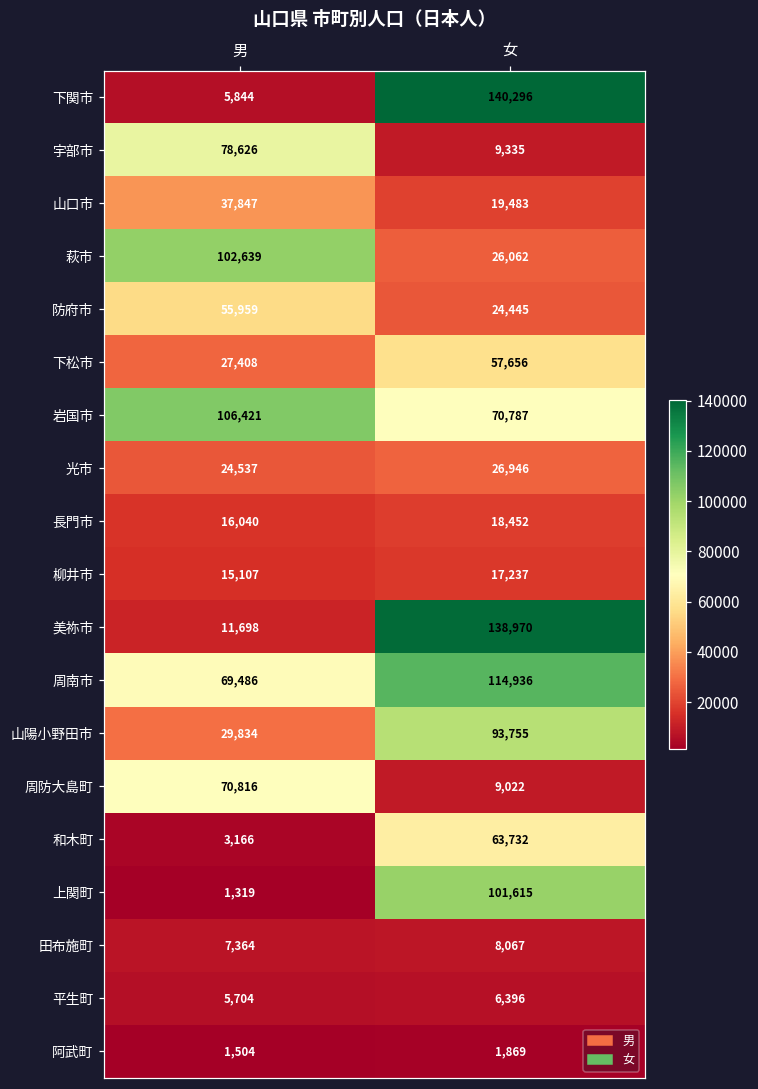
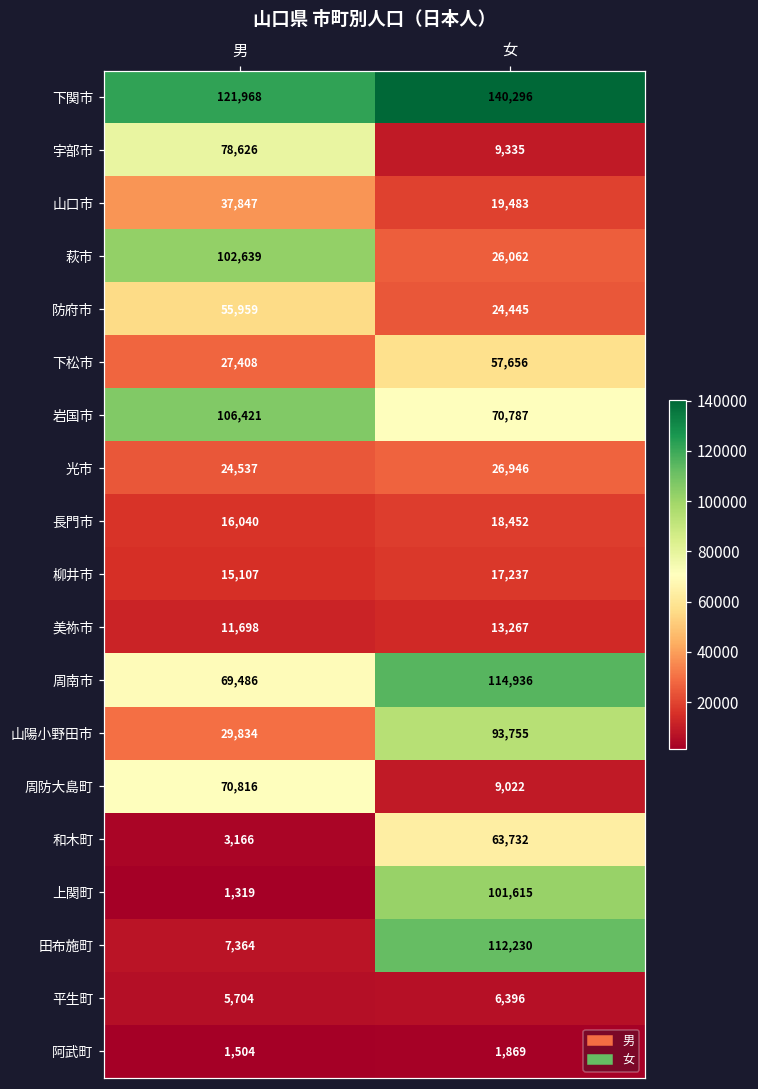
下関市, 男: 5,844 -> 121,968
美祢市, 女: 138,970 -> 13,267
田布施町, 女: 8,067 -> 112,230
